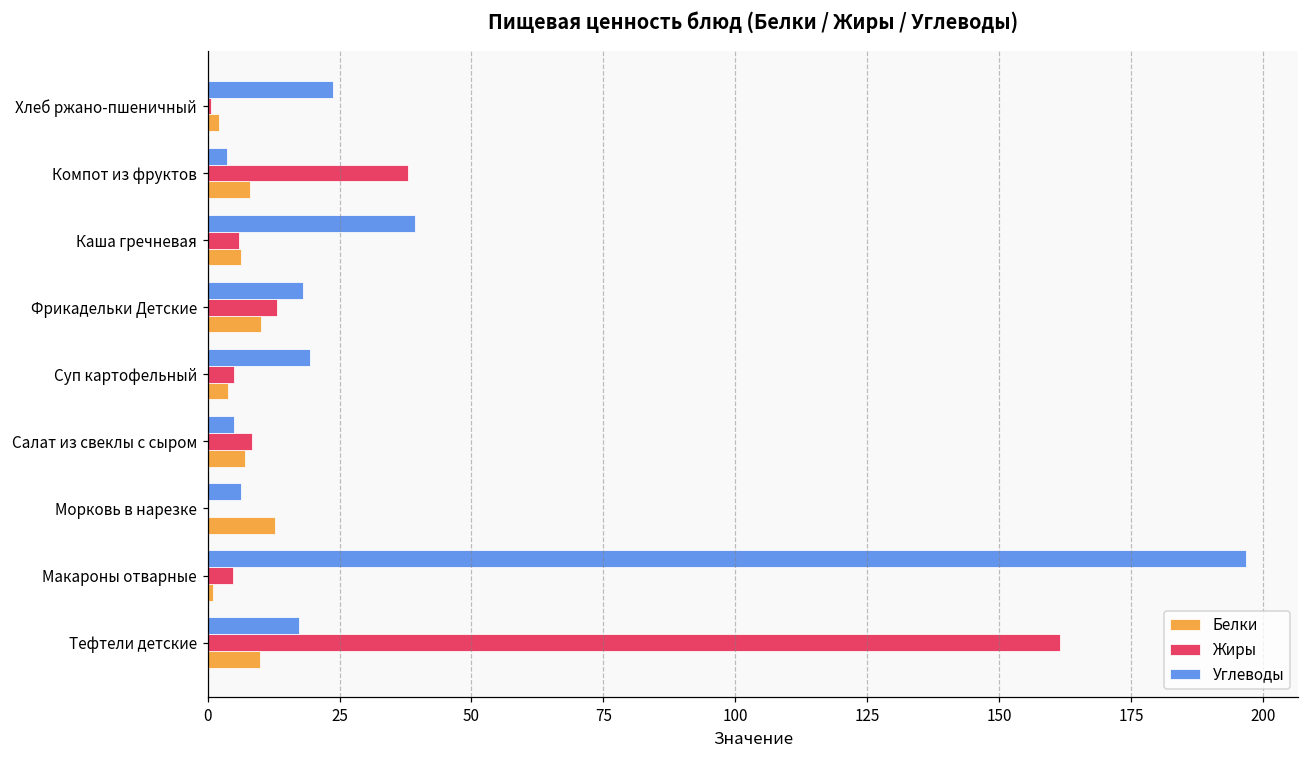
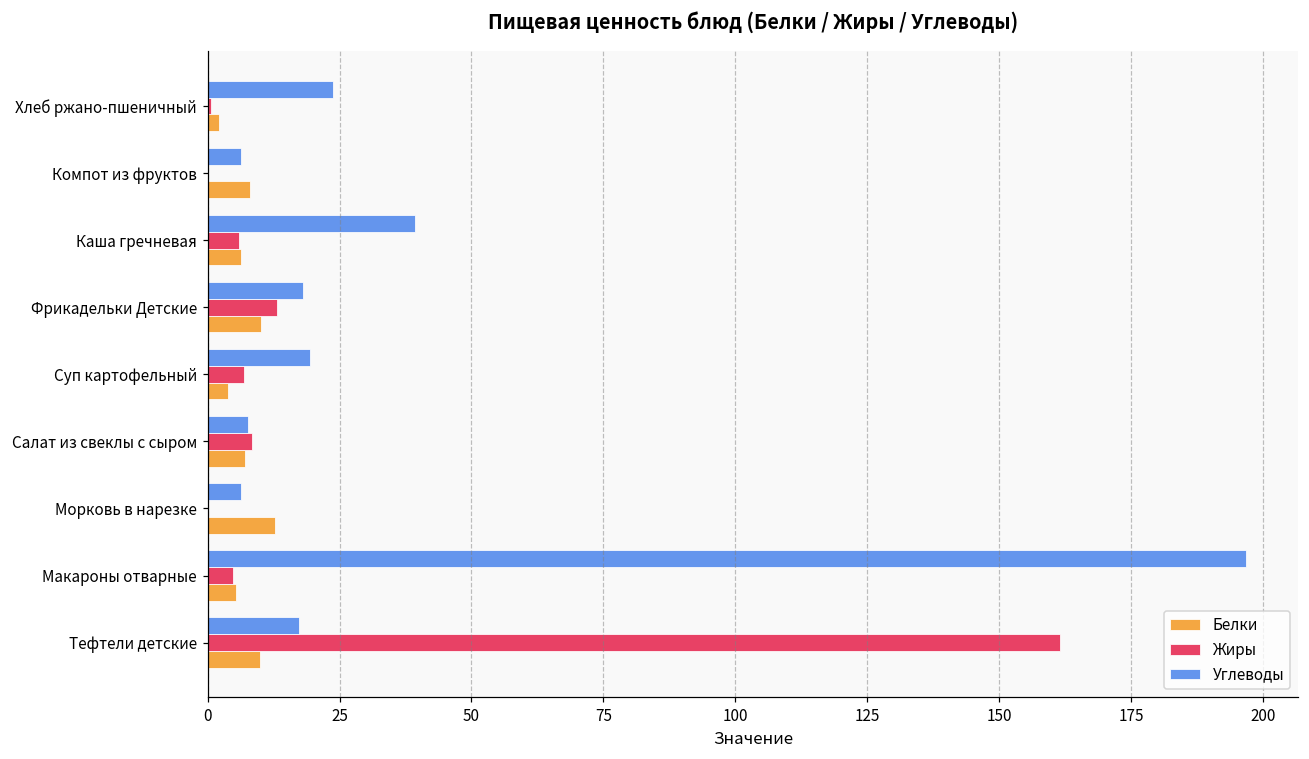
Углеводы, Компот из фруктов: 4 -> 6
Жиры, Компот из фруктов: 38 -> 0
Жиры, Суп картофельный: 5 -> 7
Углеводы, Салат из свеклы с сыром: 5 -> 8
Белки, Макароны отварные: 1 -> 5
